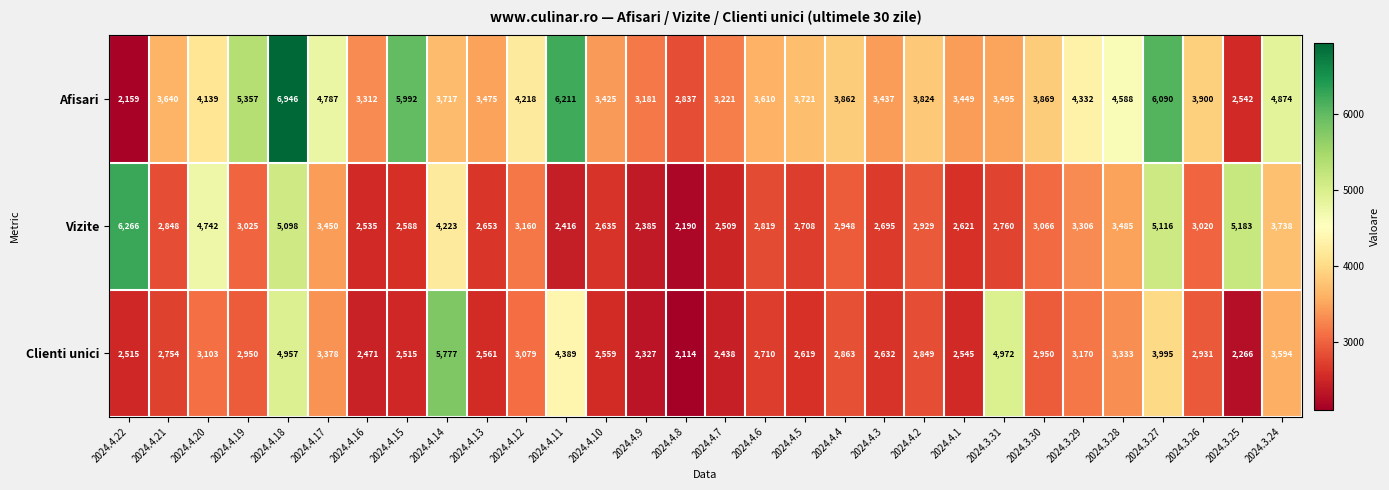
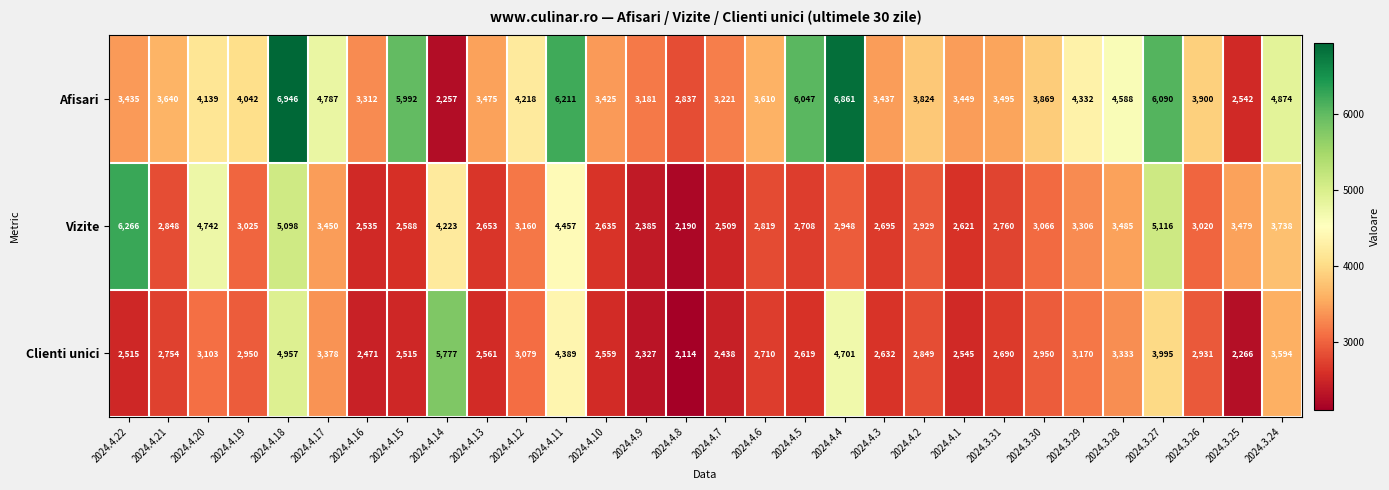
Afisari, 2024.4.22: 2,159 -> 3,435
Afisari, 2024.4.19: 5,357 -> 4,042
Afisari, 2024.4.14: 3,717 -> 2,257
Afisari, 2024.4.5: 3,721 -> 6,047
Afisari, 2024.4.4: 3,862 -> 6,861
Vizite, 2024.4.11: 2,416 -> 4,457
Vizite, 2024.3.25: 5,183 -> 3,479
Clienti unici, 2024.4.4: 2,863 -> 4,701
Clienti unici, 2024.3.31: 4,972 -> 2,690
